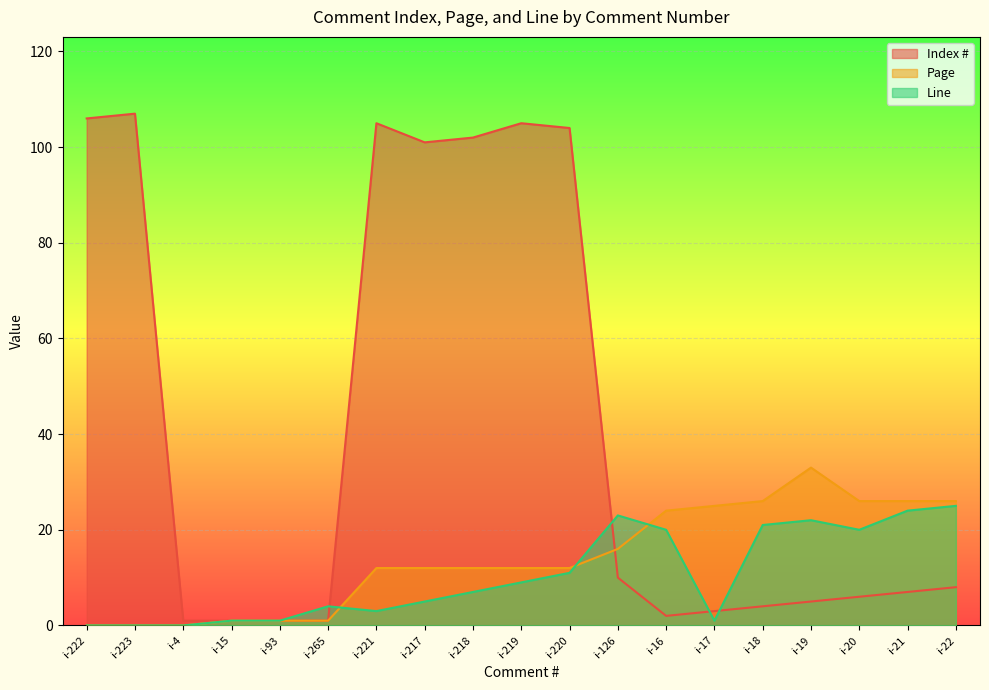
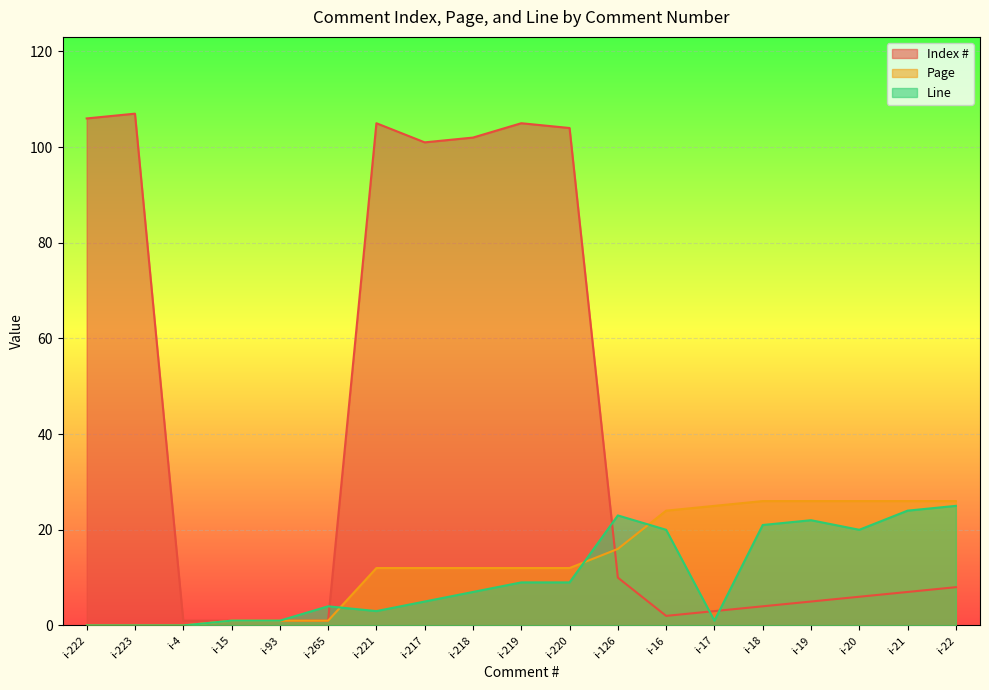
Line, i-220: 11 -> 9
Page, i-19: 33 -> 26
